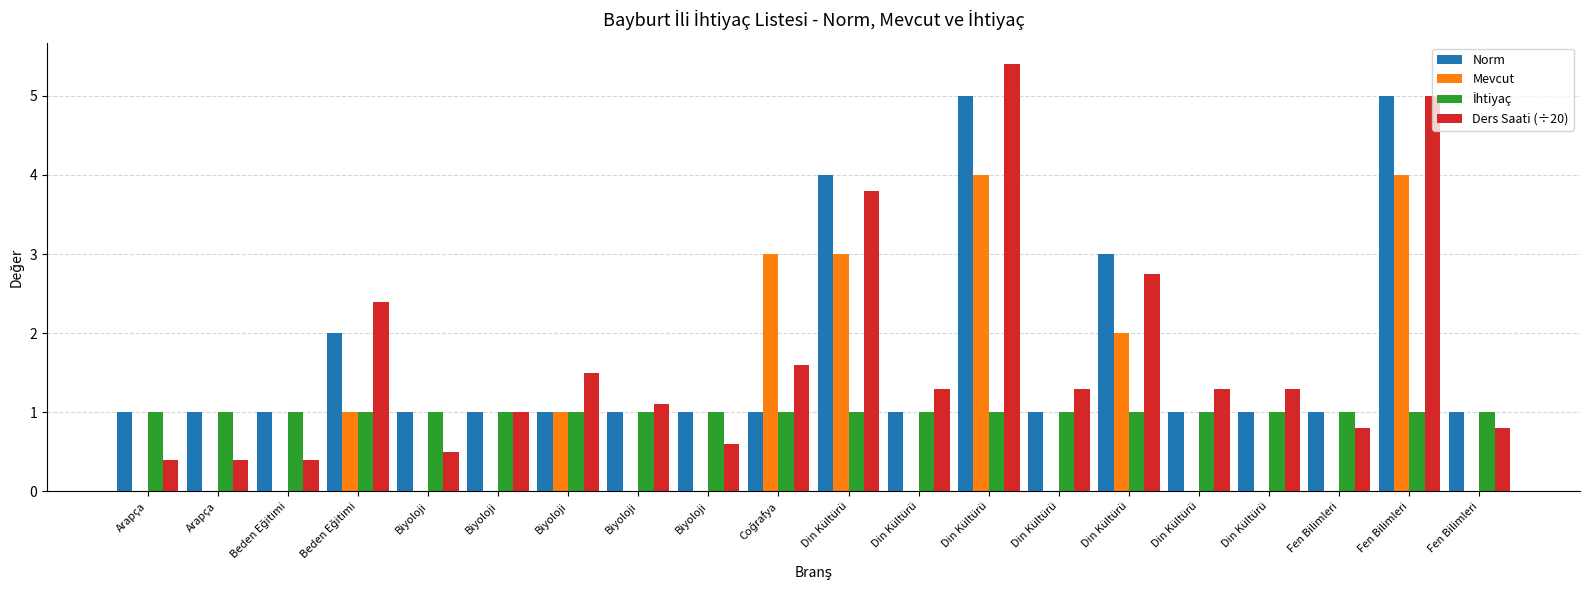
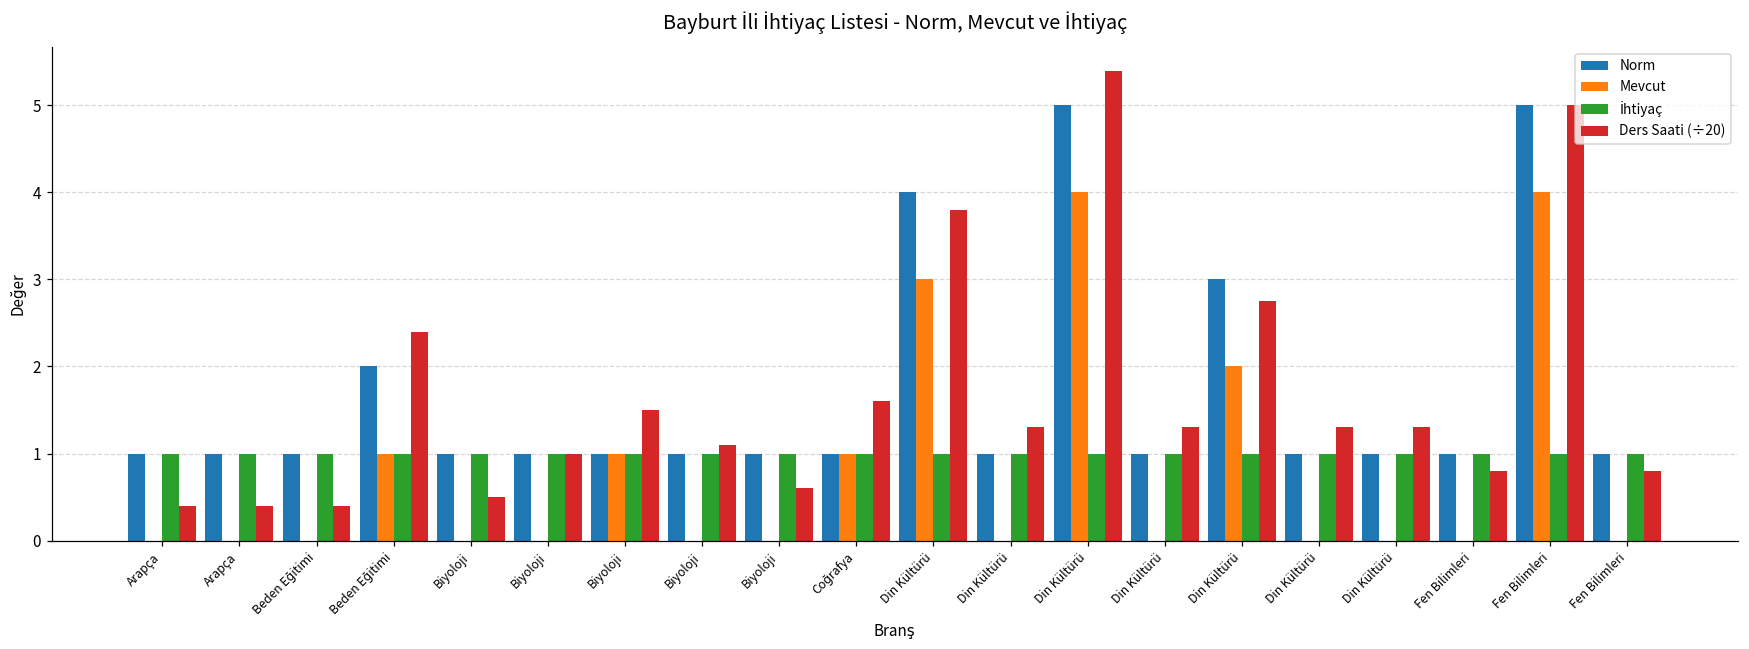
Mevcut, Coğrafya: 3 -> 1
